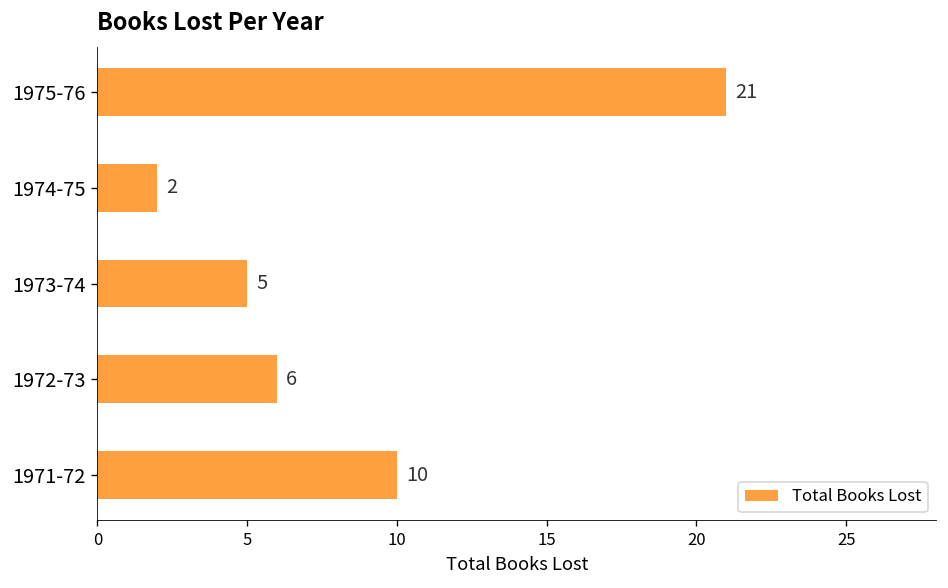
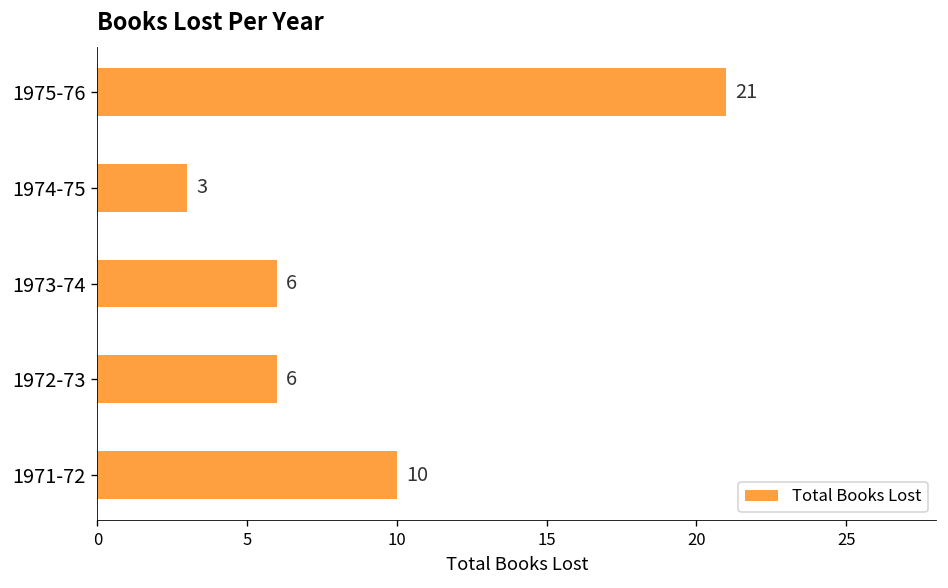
1974-75: 2 -> 3
1973-74: 5 -> 6
